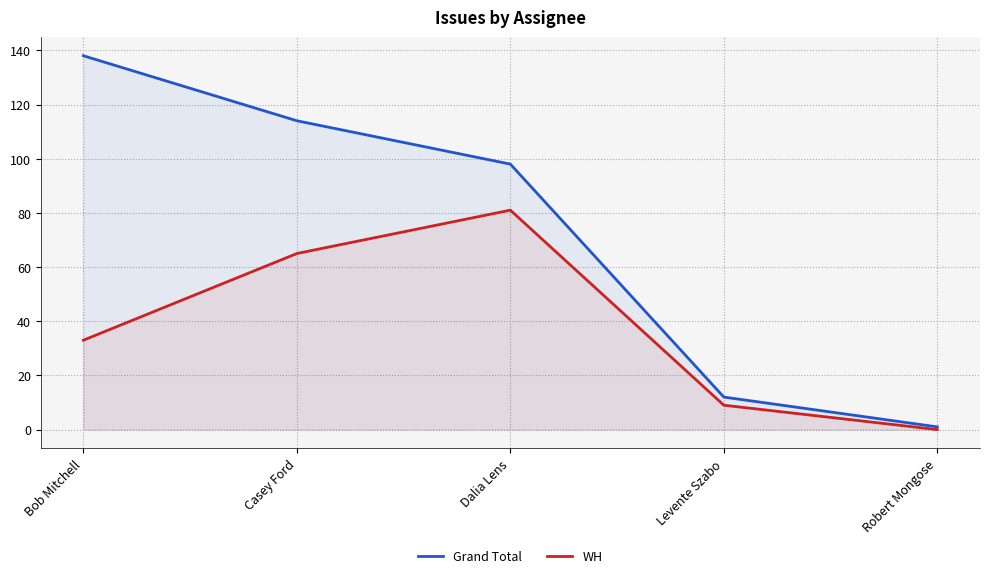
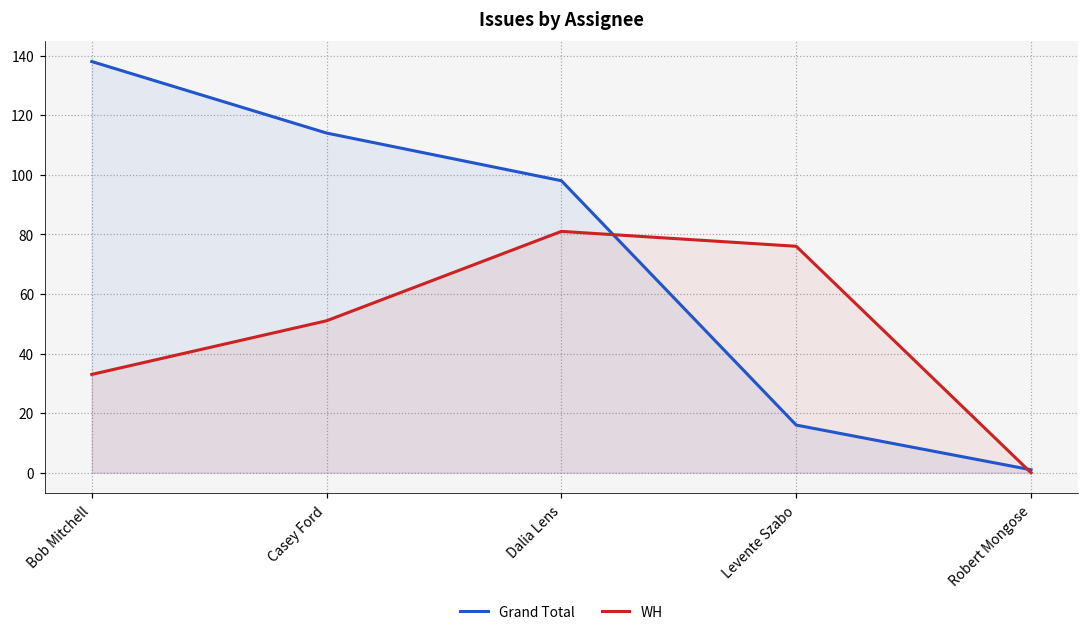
WH, Casey Ford: 65 -> 51
Grand Total, Levente Szabo: 12 -> 16
WH, Levente Szabo: 9 -> 76
